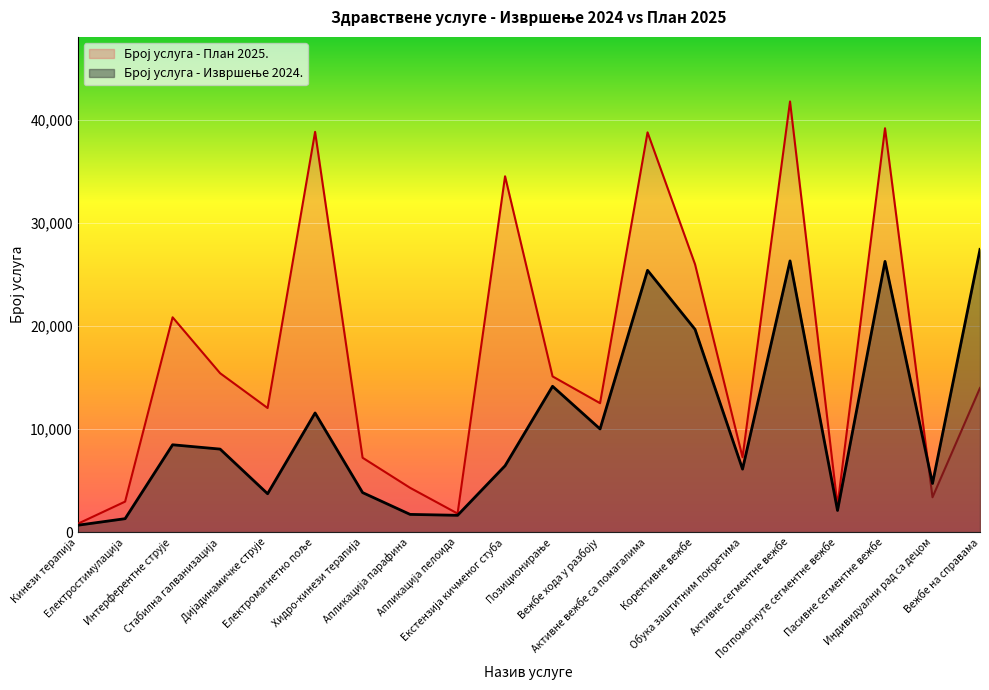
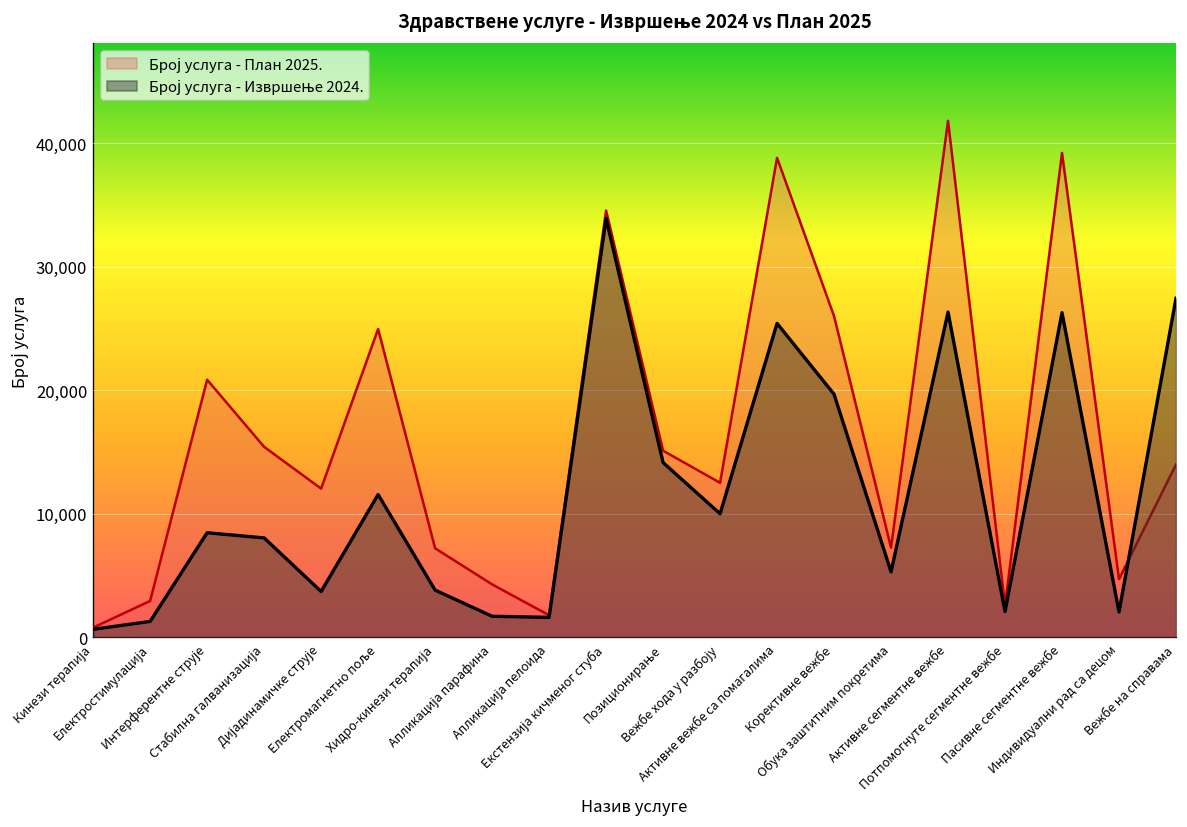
Број услуга - План 2025., Електромагнетно поље: 38,900 -> 25,000
Број услуга - Извршење 2024., Екстензија кичменог стуба: 6,400 -> 33,900
Број услуга - Извршење 2024., Обука заштитним покретима: 6,100 -> 5,300
Број услуга - План 2025., Индивидуални рад са децом: 3,400 -> 4,700
Број услуга - Извршење 2024., Индивидуални рад са децом: 4,700 -> 2,100
